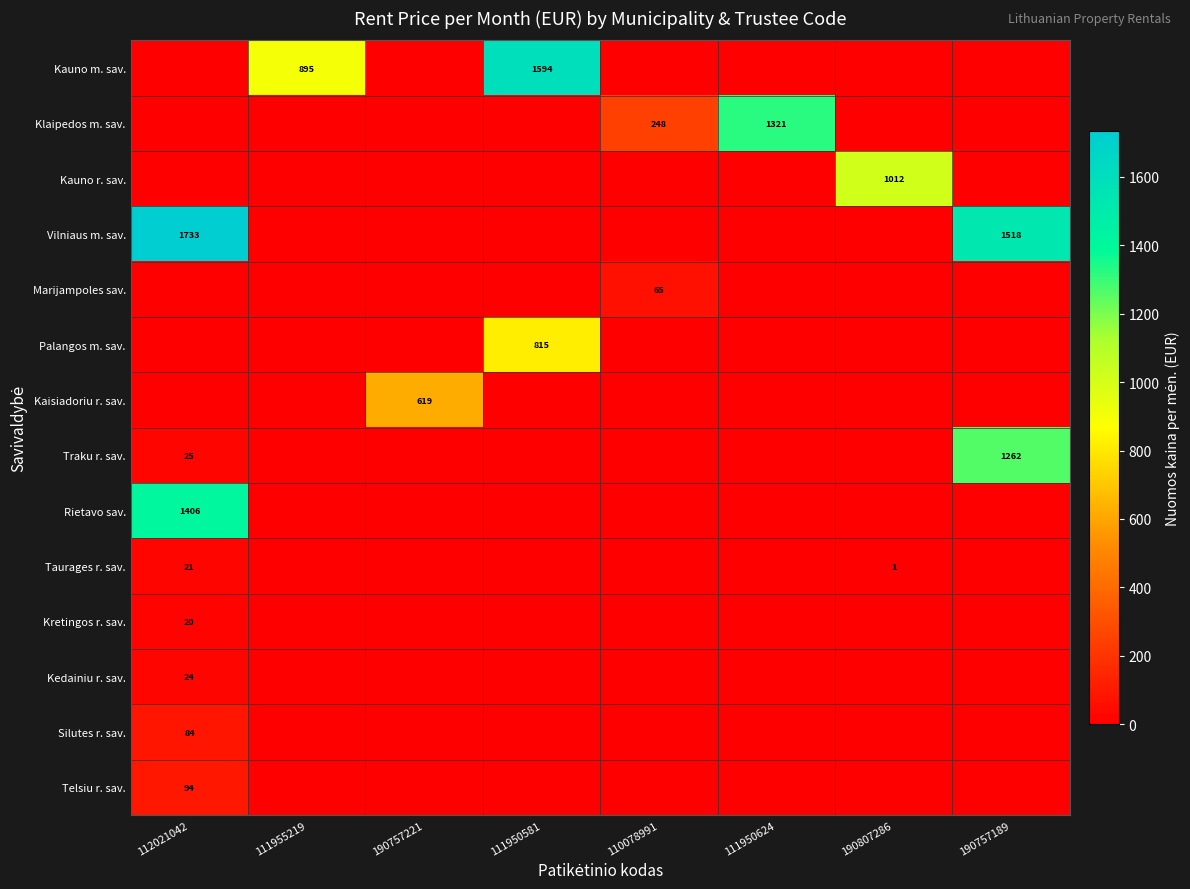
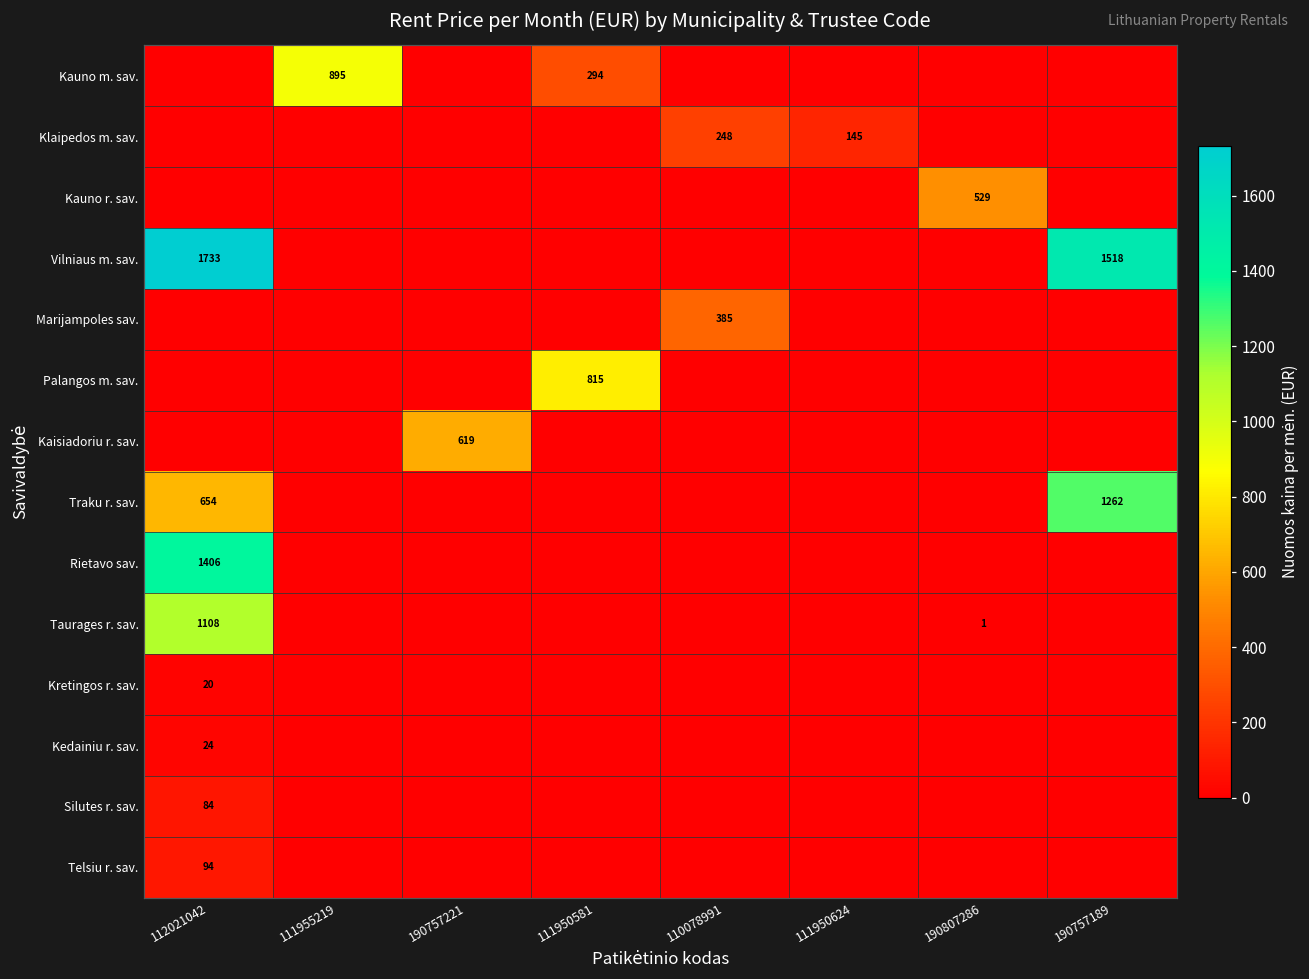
Kauno m. sav., 111950581: 1594 -> 294
Klaipedos m. sav., 111950624: 1321 -> 145
Kauno r. sav., 190807286: 1012 -> 529
Marijampoles sav., 110078991: 65 -> 385
Traku r. sav., 112021042: 25 -> 654
Taurages r. sav., 112021042: 21 -> 1108
